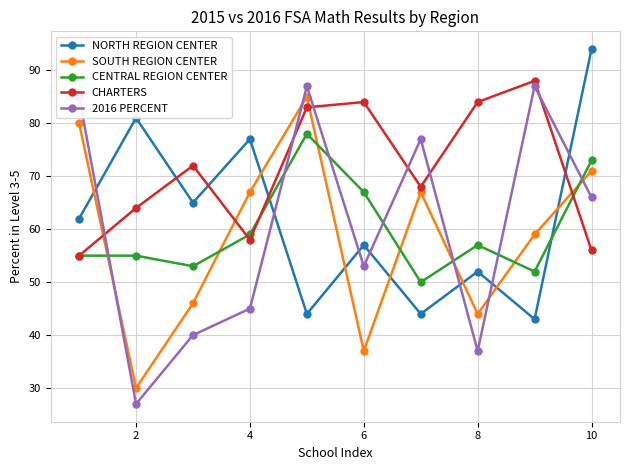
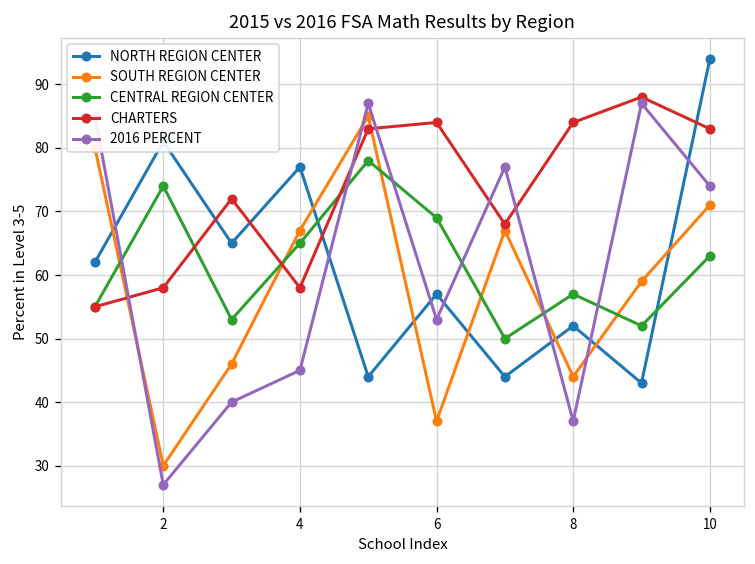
CENTRAL REGION CENTER, 2: 55 -> 74
CHARTERS, 2: 64 -> 58
CENTRAL REGION CENTER, 4: 59 -> 65
CENTRAL REGION CENTER, 6: 67 -> 69
CENTRAL REGION CENTER, 10: 73 -> 63
CHARTERS, 10: 56 -> 83
2016 PERCENT, 10: 66 -> 74
